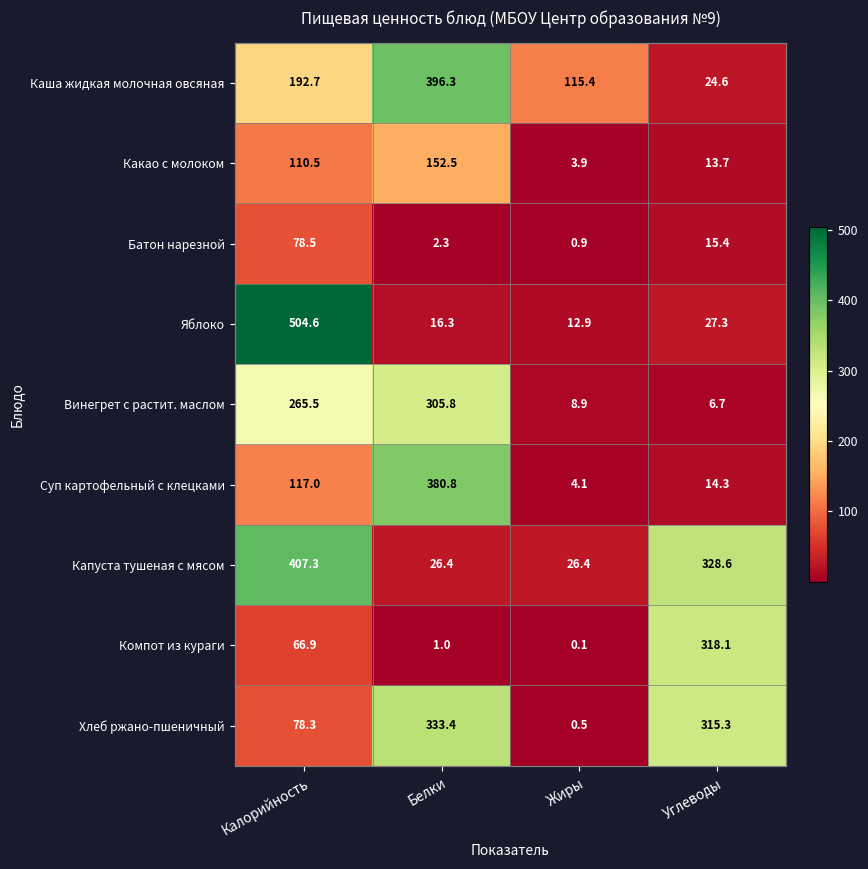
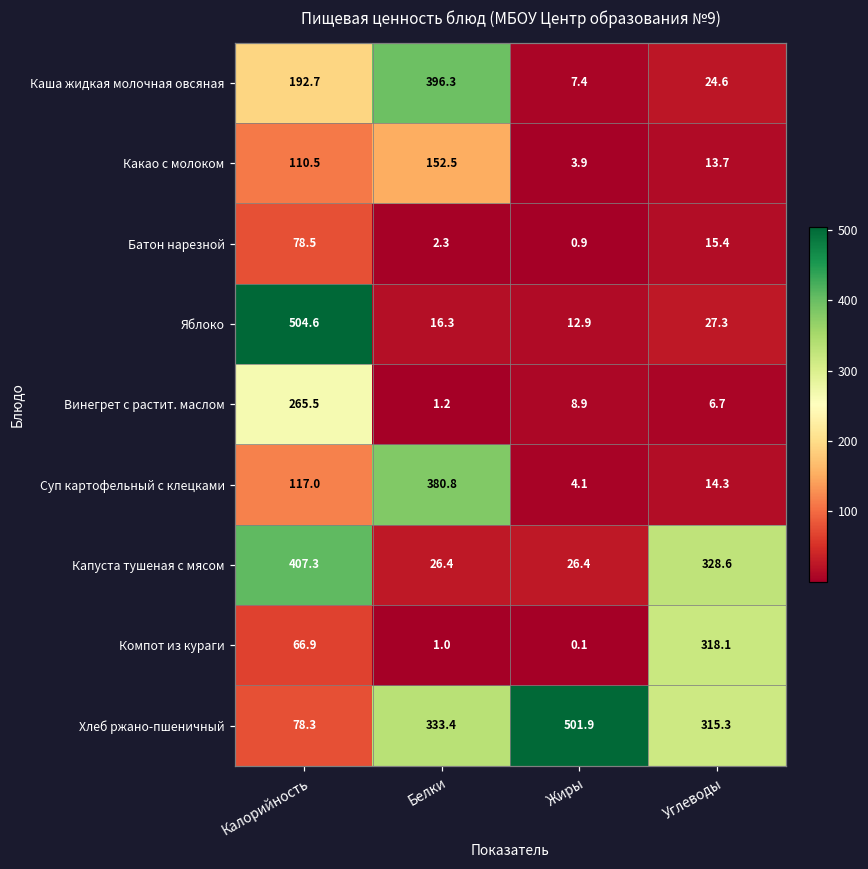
Каша жидкая молочная овсяная, Жиры: 115.4 -> 7.4
Винегрет с растит. маслом, Белки: 305.8 -> 1.2
Хлеб ржано-пшеничный, Жиры: 0.5 -> 501.9
